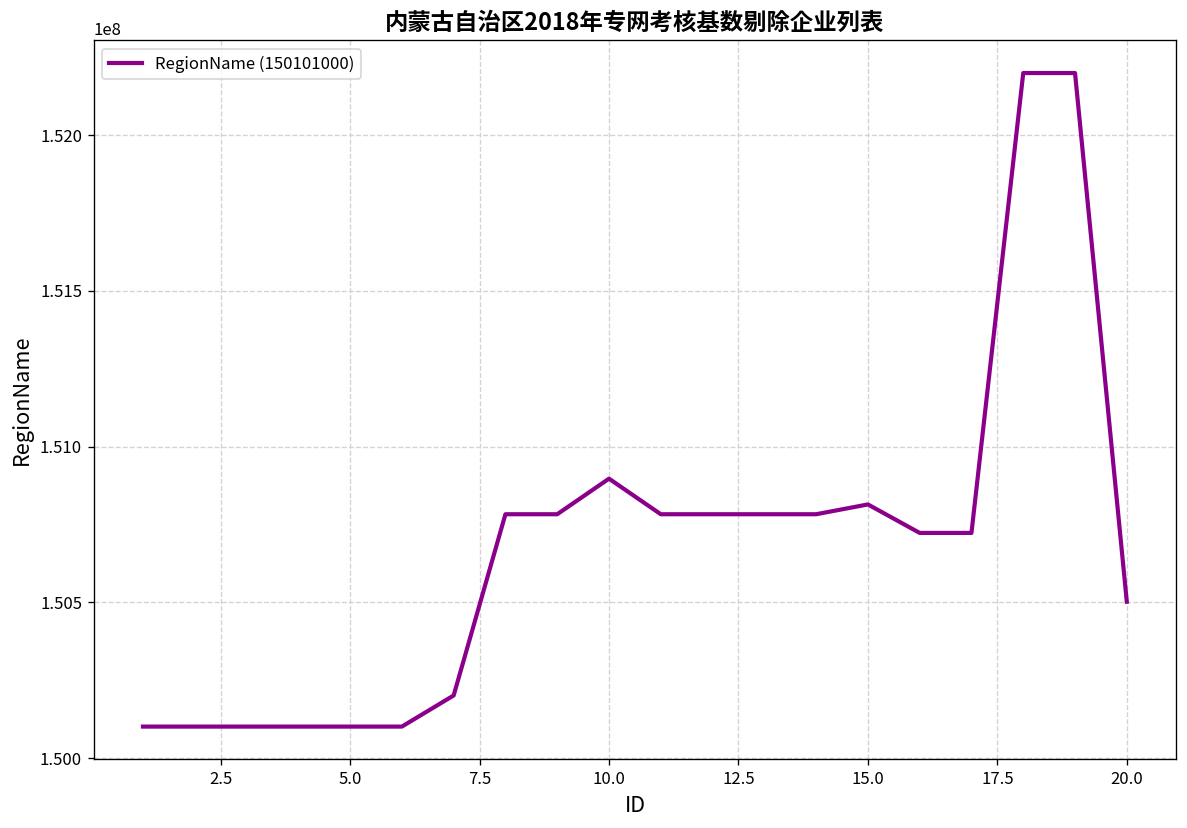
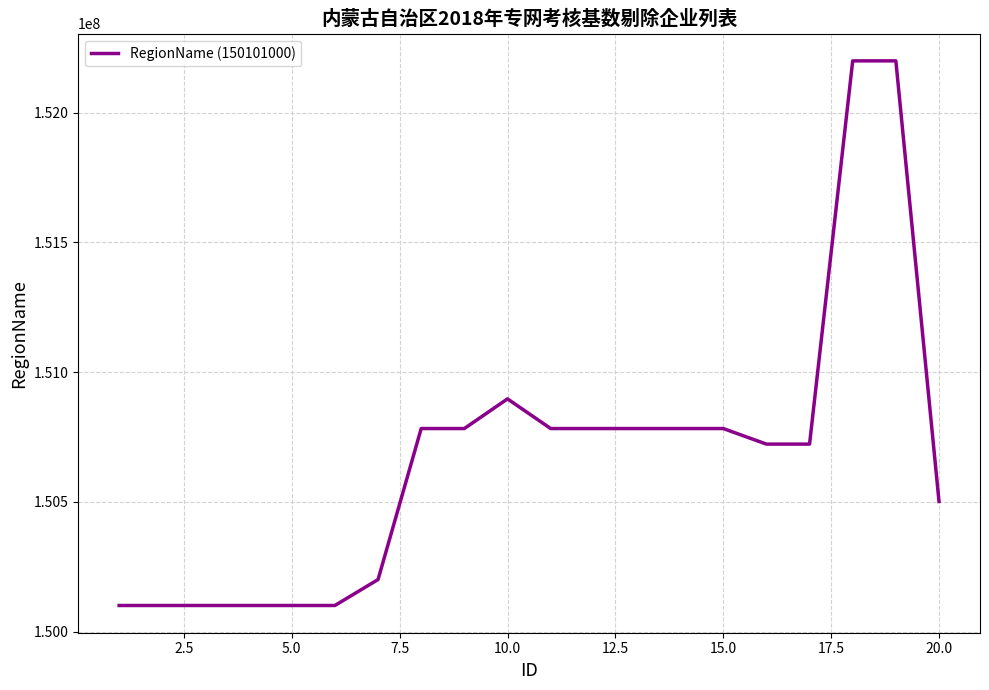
15.0: 150810000 -> 150780000
